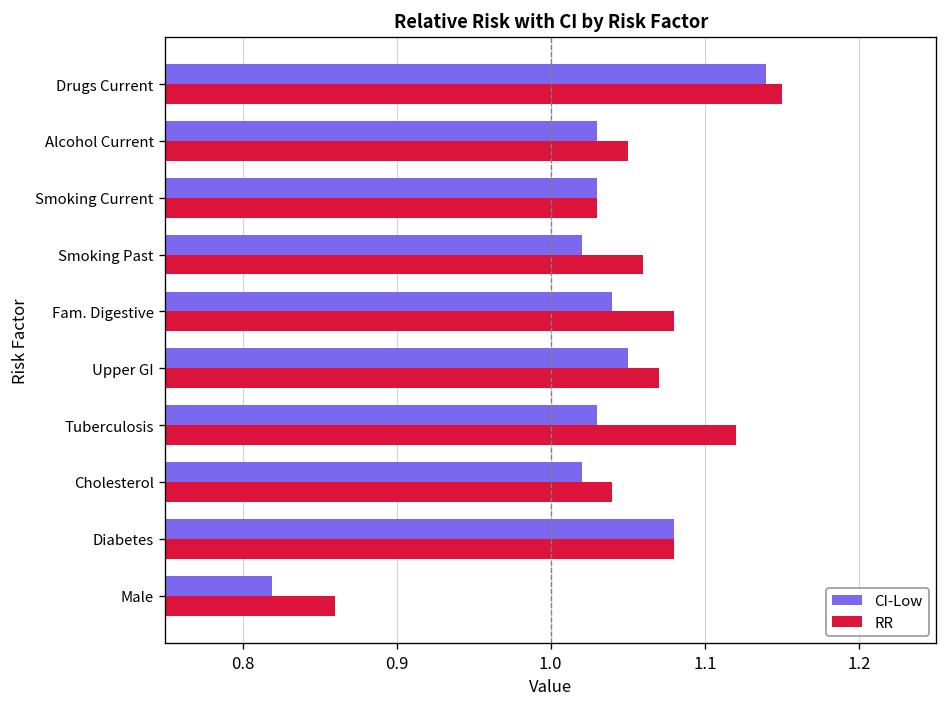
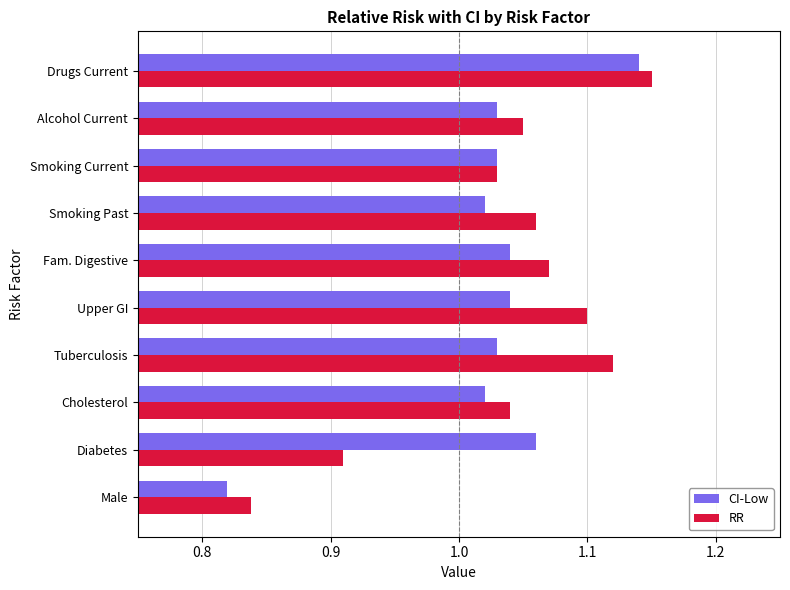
RR, Fam. Digestive: 1.08 -> 1.07
CI-Low, Upper GI: 1.05 -> 1.04
RR, Upper GI: 1.07 -> 1.10
CI-Low, Diabetes: 1.08 -> 1.06
RR, Diabetes: 1.08 -> 0.91
RR, Male: 0.860 -> 0.838
